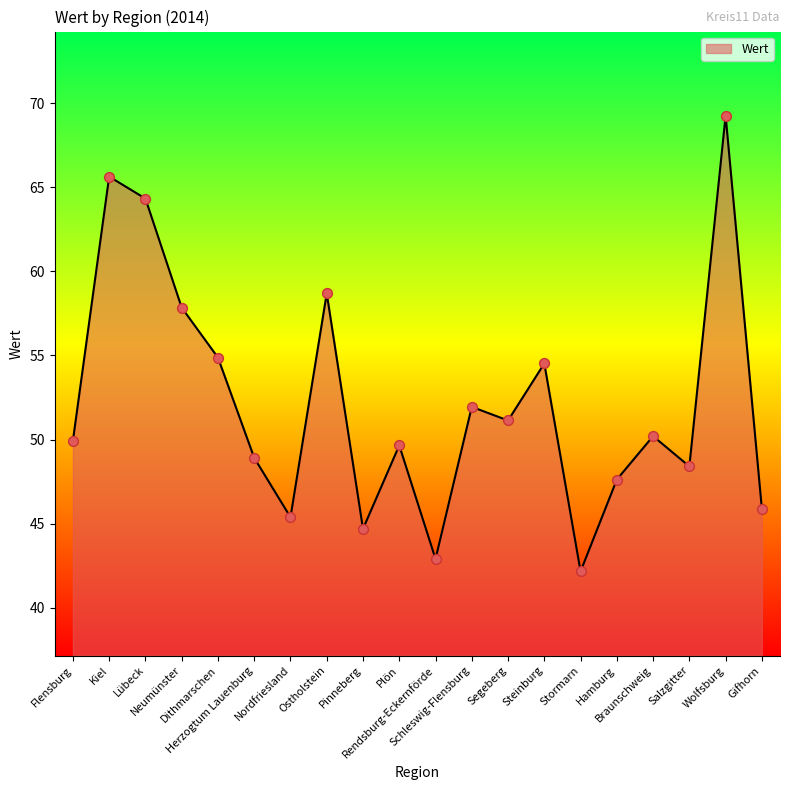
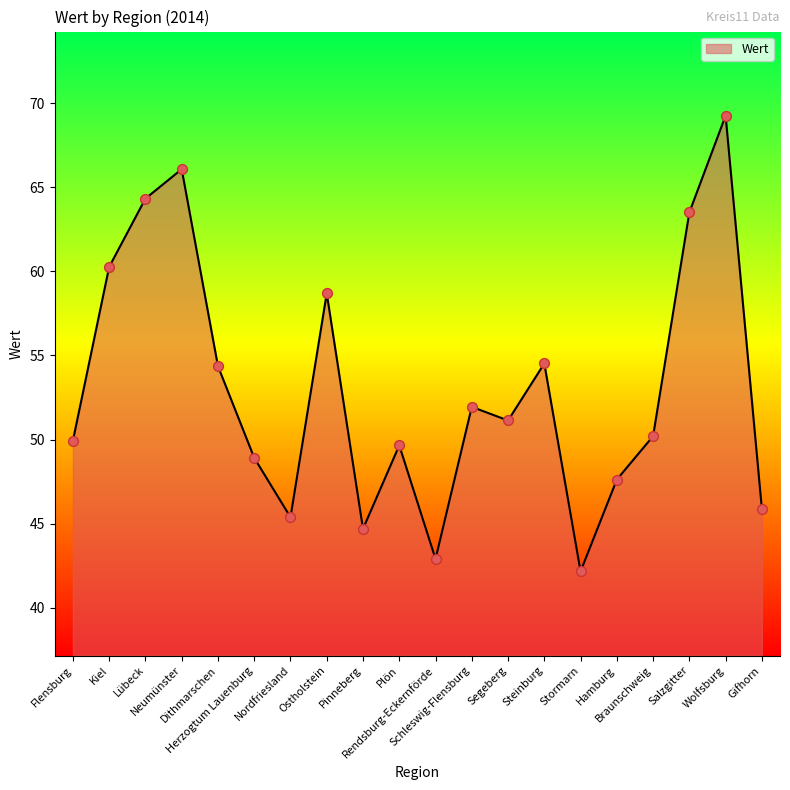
Kiel: 65.6 -> 60.3
Neumünster: 57.8 -> 66.1
Dithmarschen: 54.9 -> 54.4
Salzgitter: 48.4 -> 63.5
